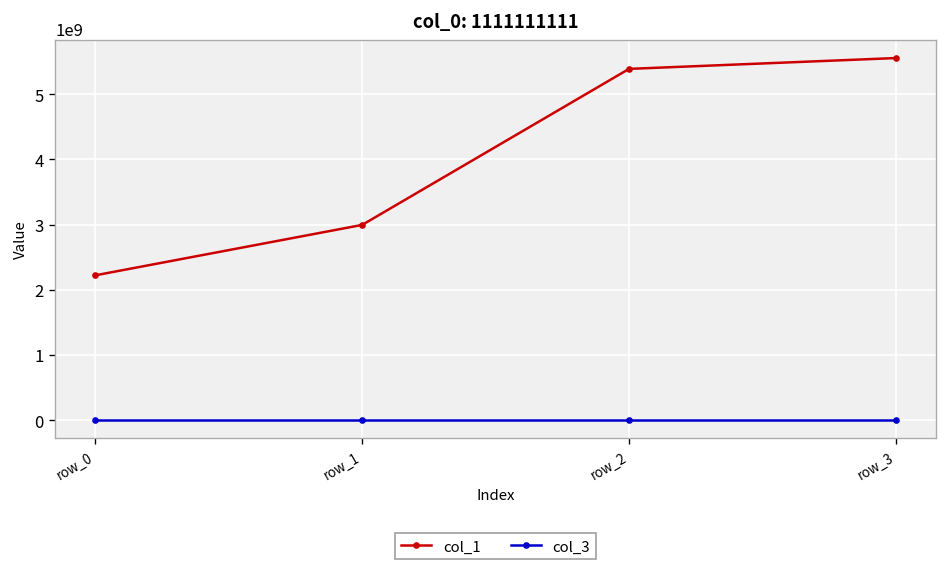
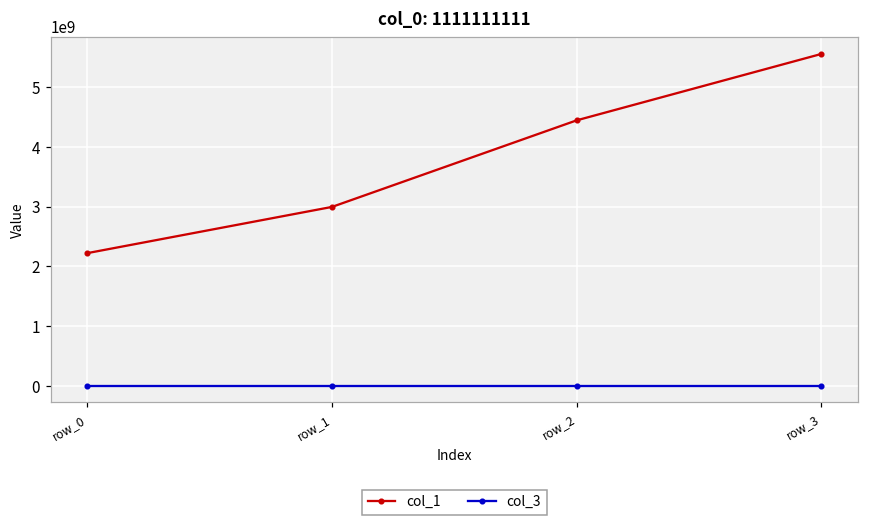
col_1, row_2: 5400000000 -> 4400000000
